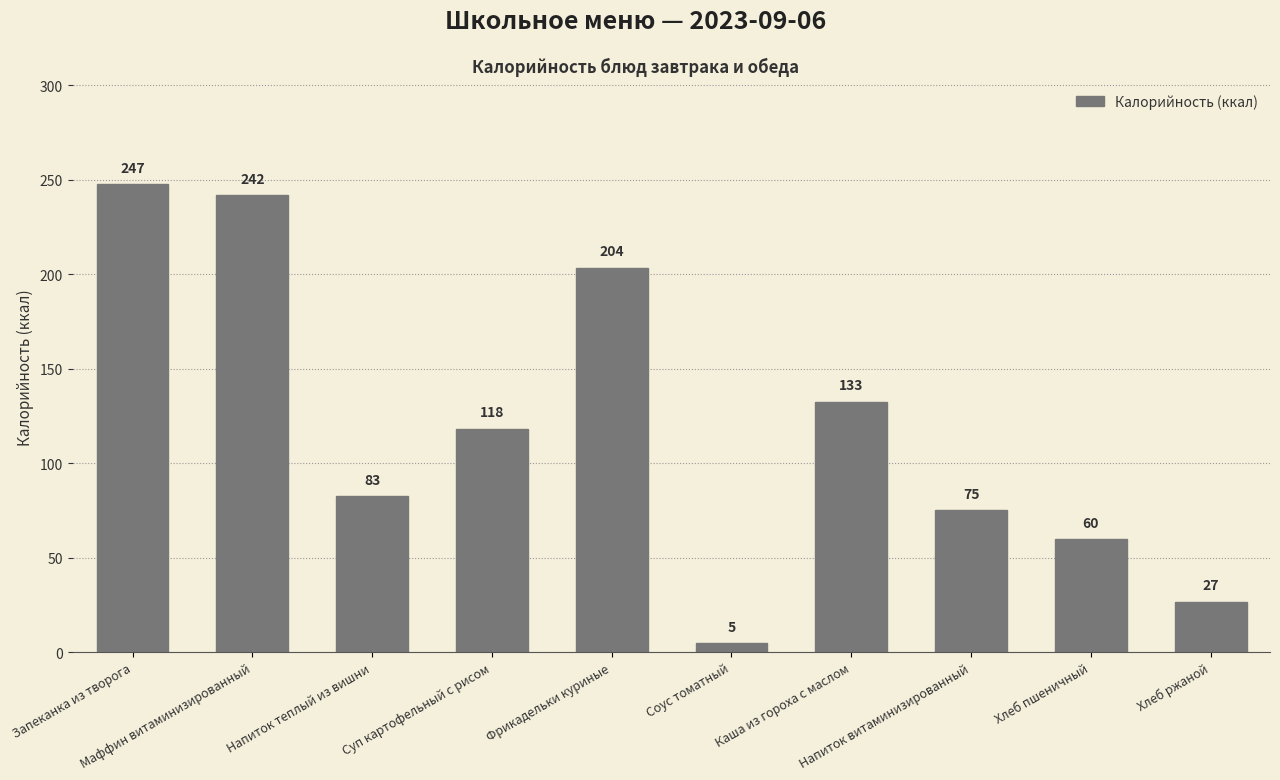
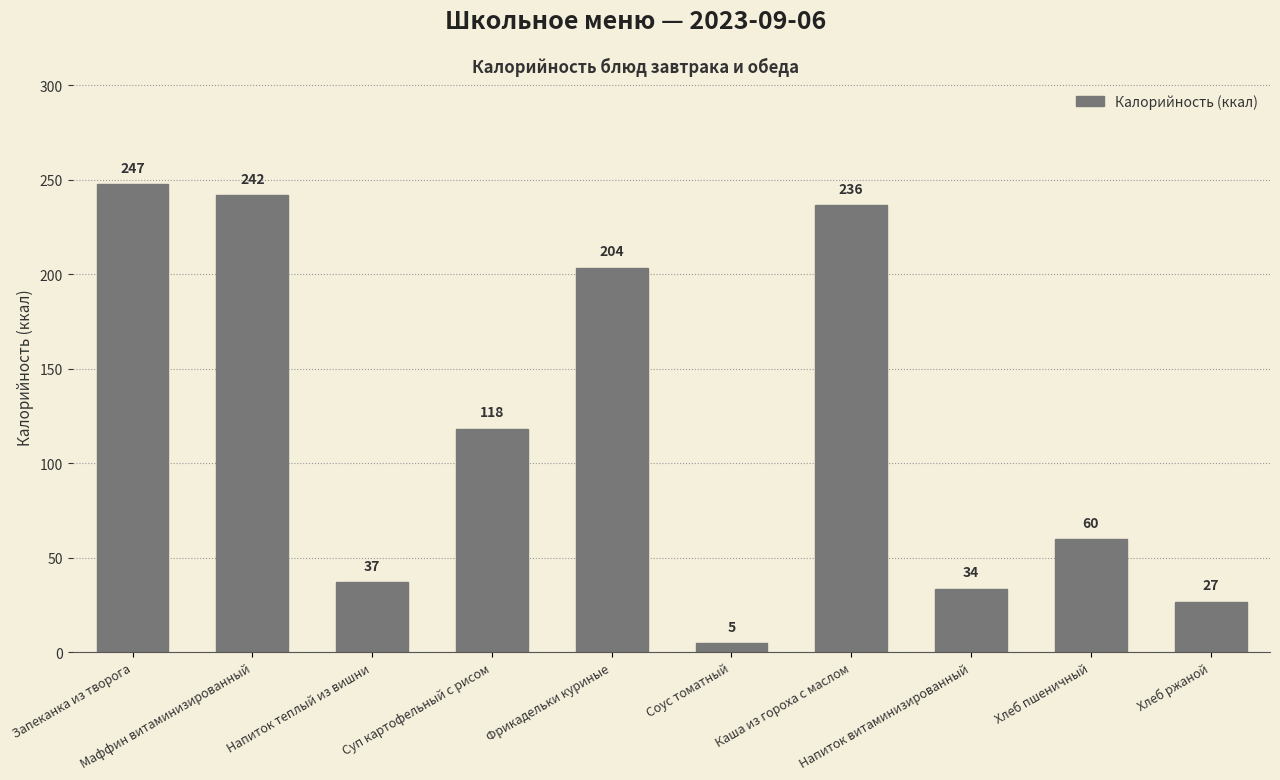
Напиток теплый из вишни: 83 -> 37
Каша из гороха с маслом: 133 -> 236
Напиток витаминизированный: 75 -> 34
